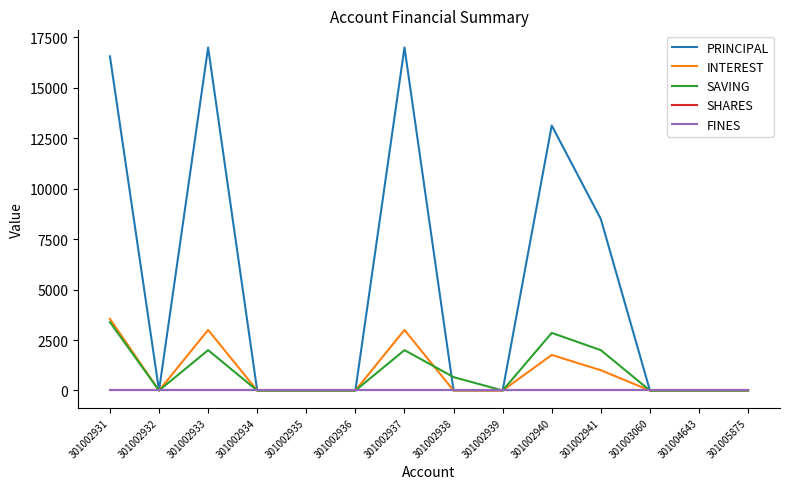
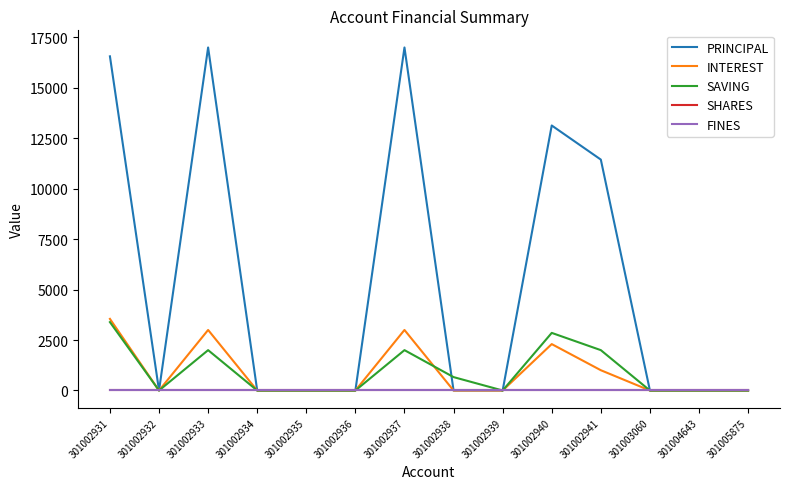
INTEREST, 301002940: 1800 -> 2300
PRINCIPAL, 301002941: 8500 -> 11400
